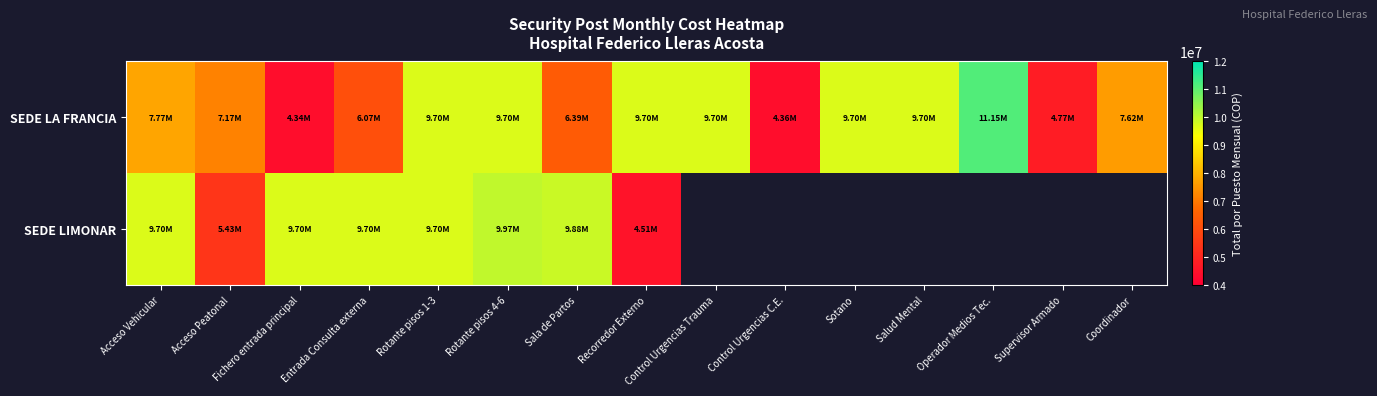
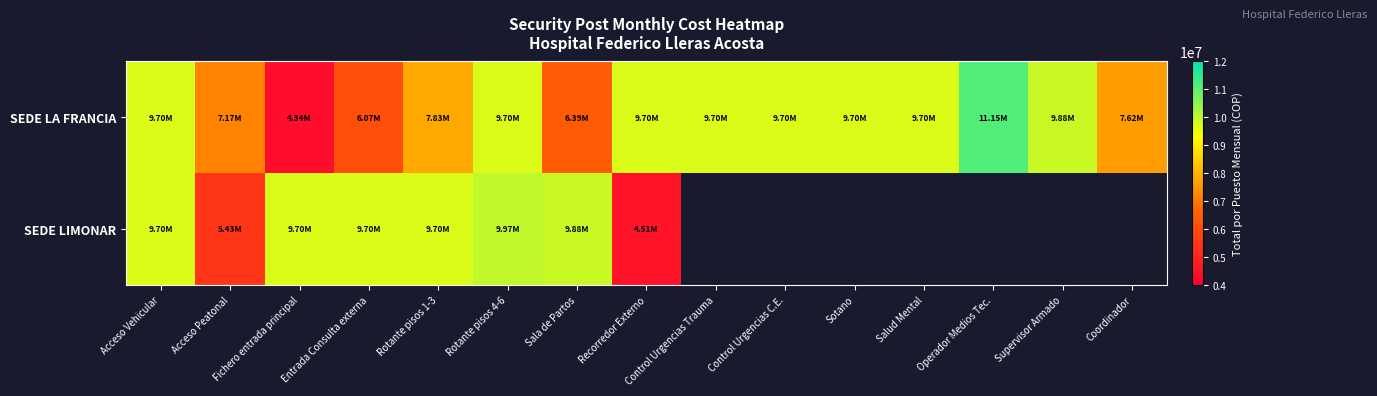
SEDE LA FRANCIA, Acceso Vehicular: 7.77M -> 9.70M
SEDE LA FRANCIA, Rotante pisos 1-3: 9.70M -> 7.83M
SEDE LA FRANCIA, Control Urgencias C.E.: 4.36M -> 9.70M
SEDE LA FRANCIA, Supervisor Armado: 4.77M -> 9.88M
